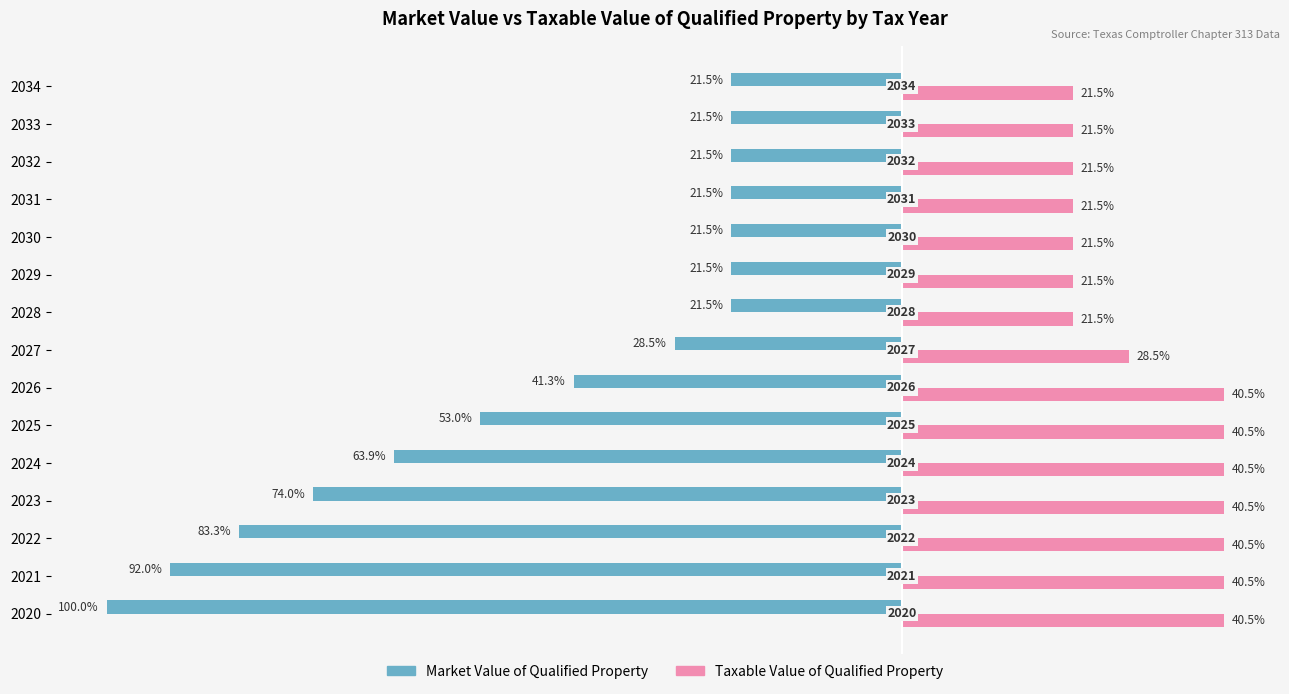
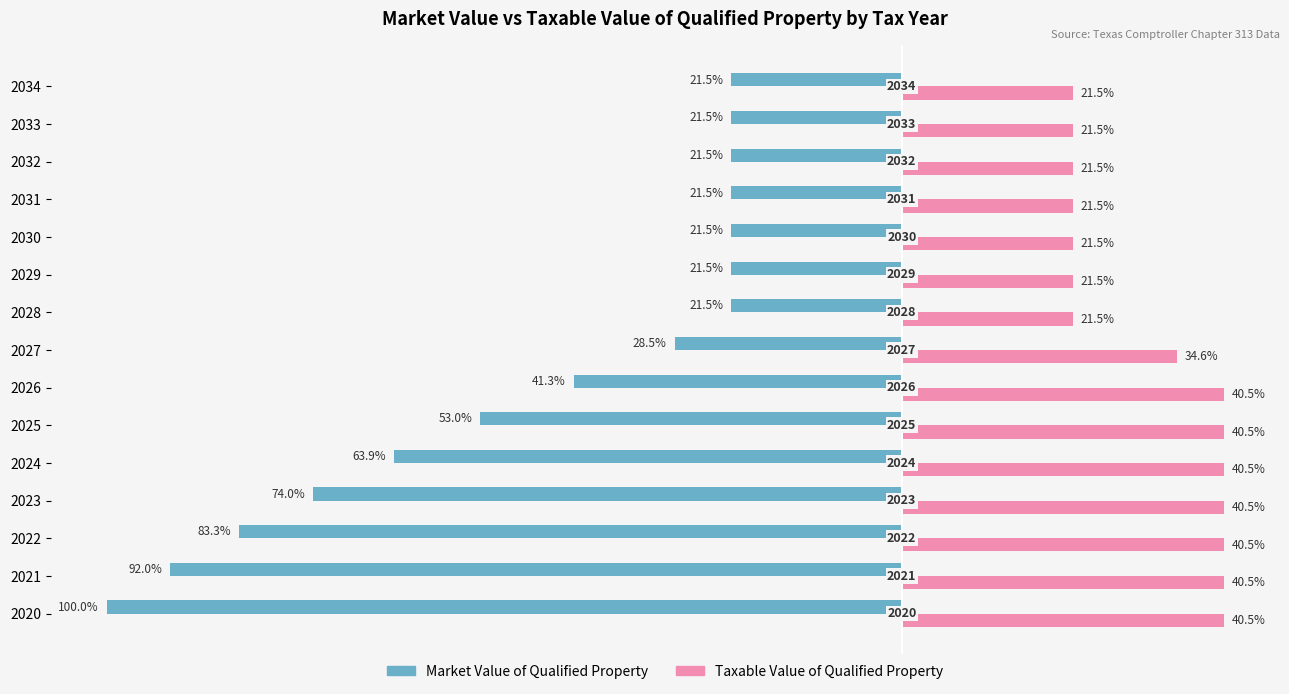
Taxable Value of Qualified Property, 2027: 28.5% -> 34.6%
